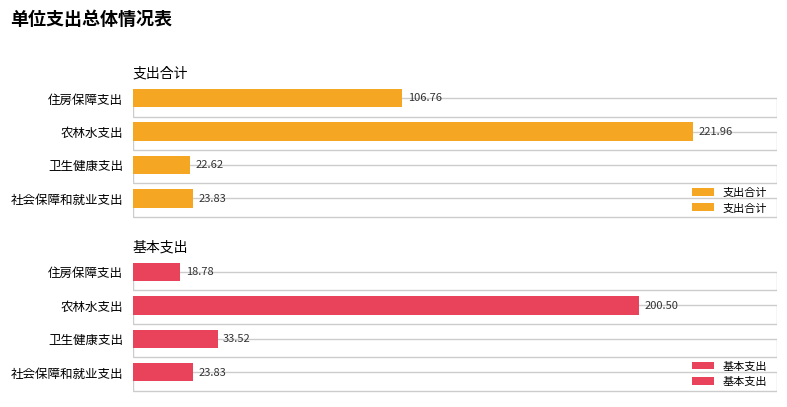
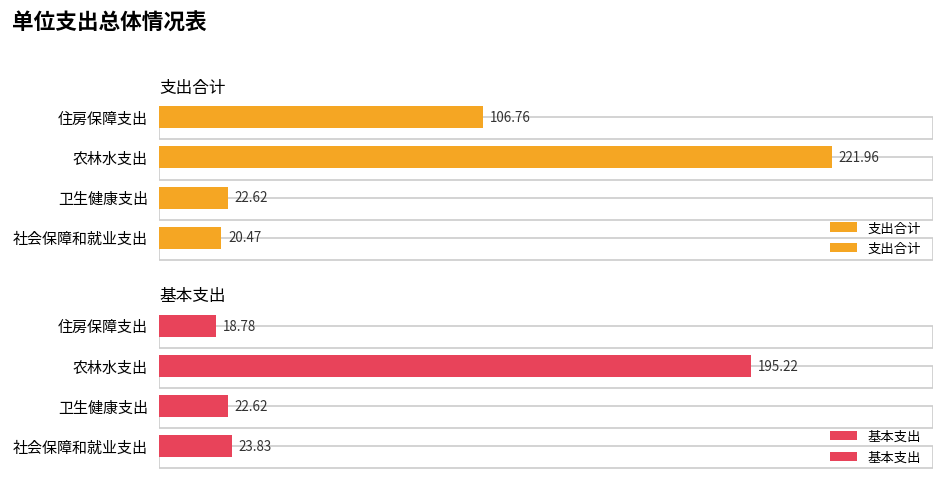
支出合计, 支出合计, 社会保障和就业支出: 23.83 -> 20.47
基本支出, 基本支出, 农林水支出: 200.50 -> 195.22
基本支出, 基本支出, 卫生健康支出: 33.52 -> 22.62
